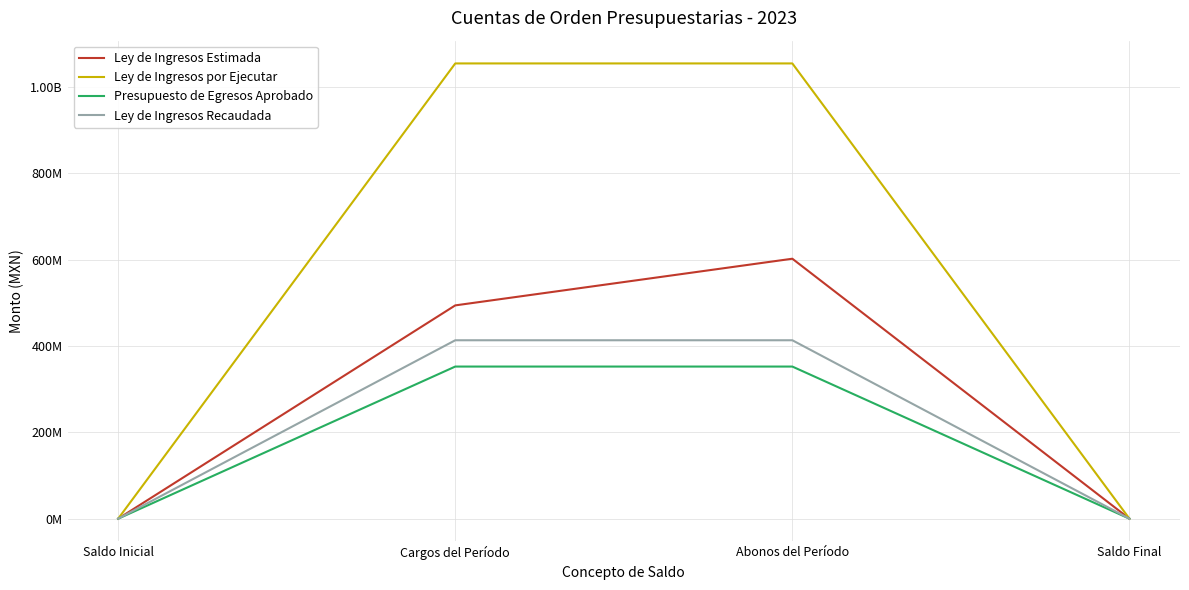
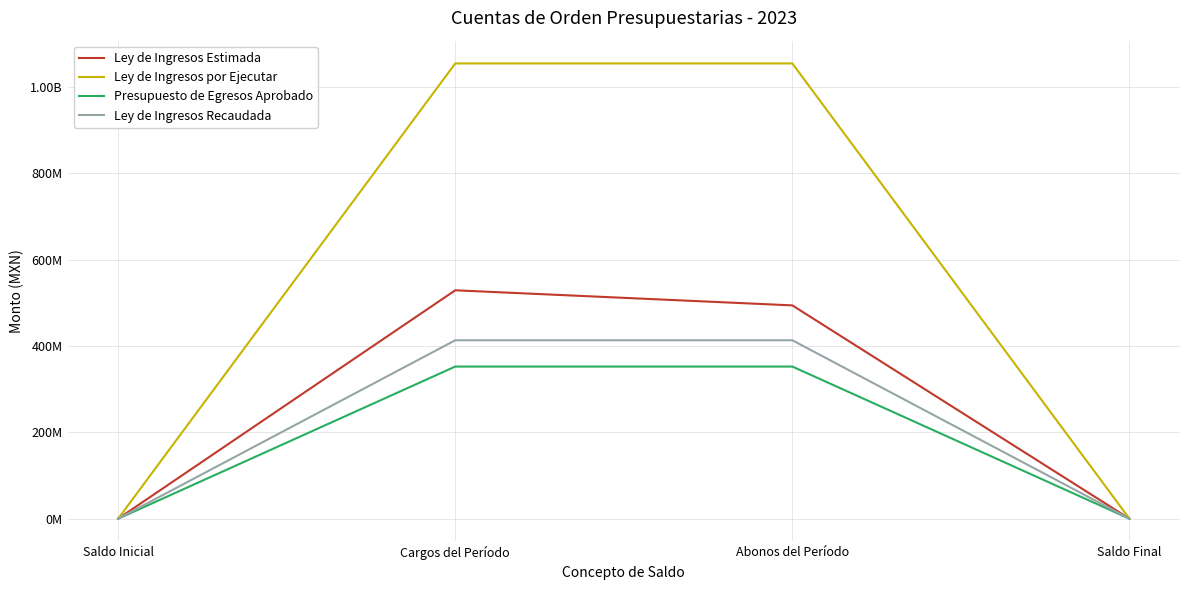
Ley de Ingresos Estimada, Cargos del Período: 490000000 -> 530000000
Ley de Ingresos Estimada, Abonos del Período: 600000000 -> 490000000
